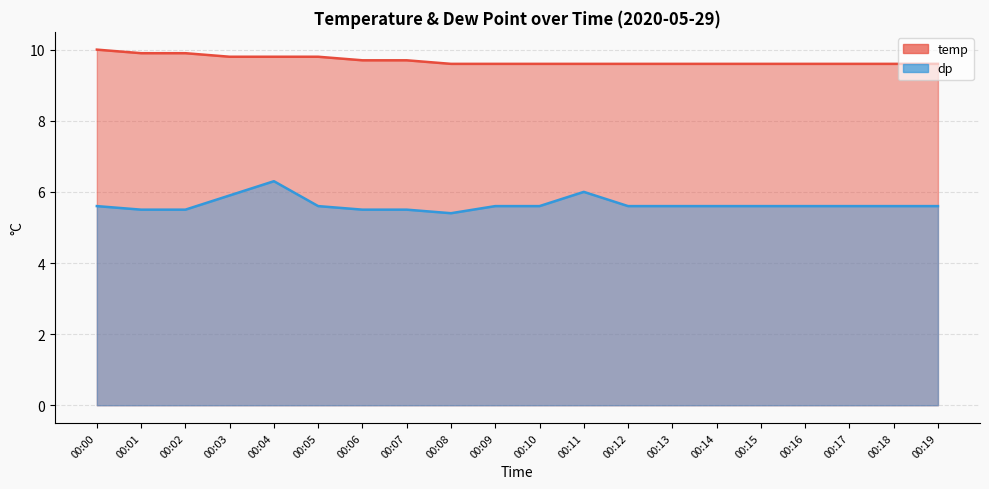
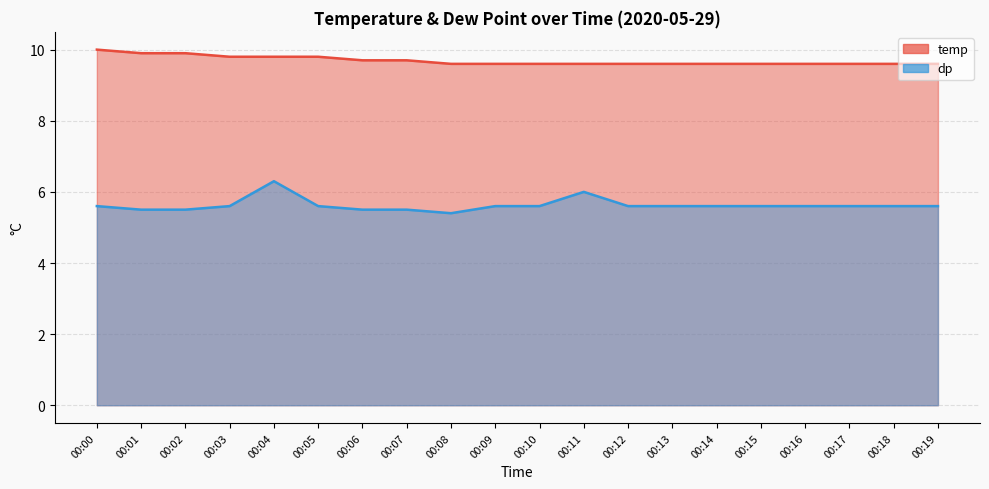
dp, 00:03: 5.9 -> 5.6
